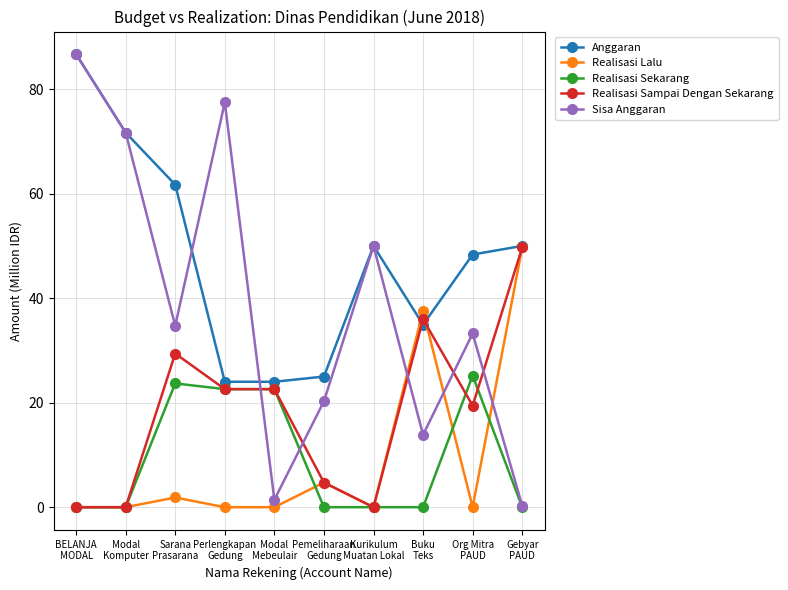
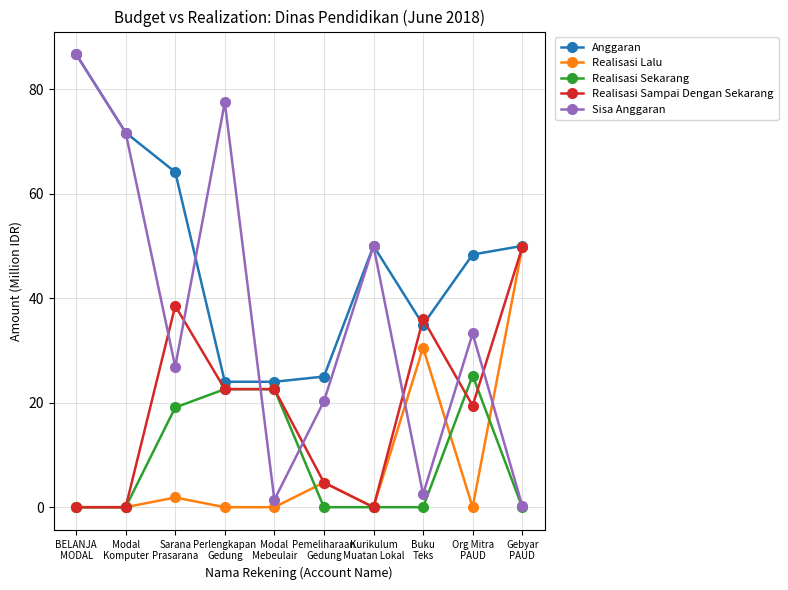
Anggaran, Sarana Prasarana: 62 -> 64
Realisasi Sekarang, Sarana Prasarana: 24 -> 19
Realisasi Sampai Dengan Sekarang, Sarana Prasarana: 29 -> 39
Sisa Anggaran, Sarana Prasarana: 35 -> 27
Realisasi Lalu, Buku Teks: 38 -> 31
Sisa Anggaran, Buku Teks: 14 -> 2
